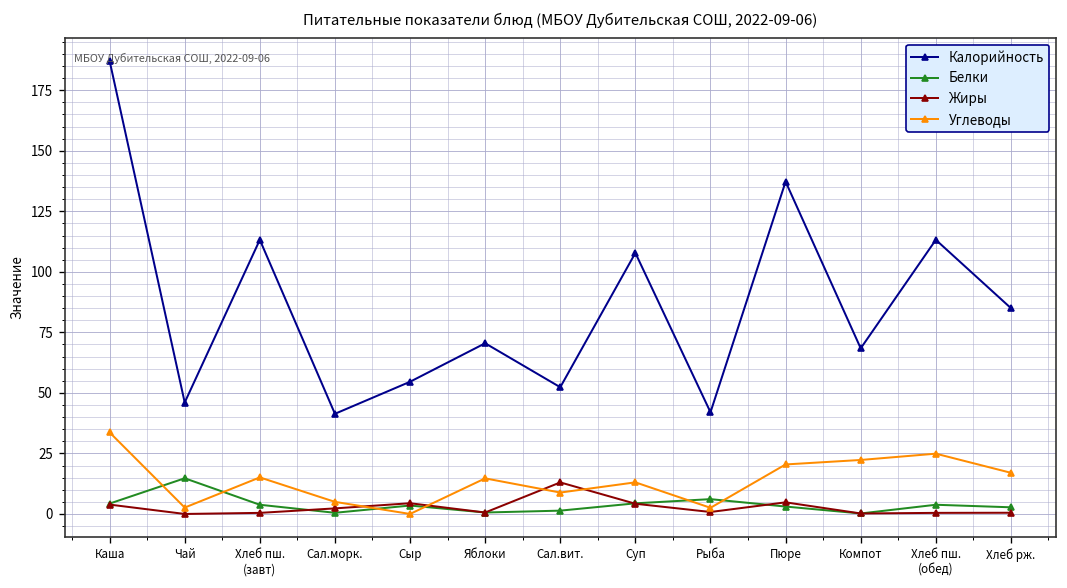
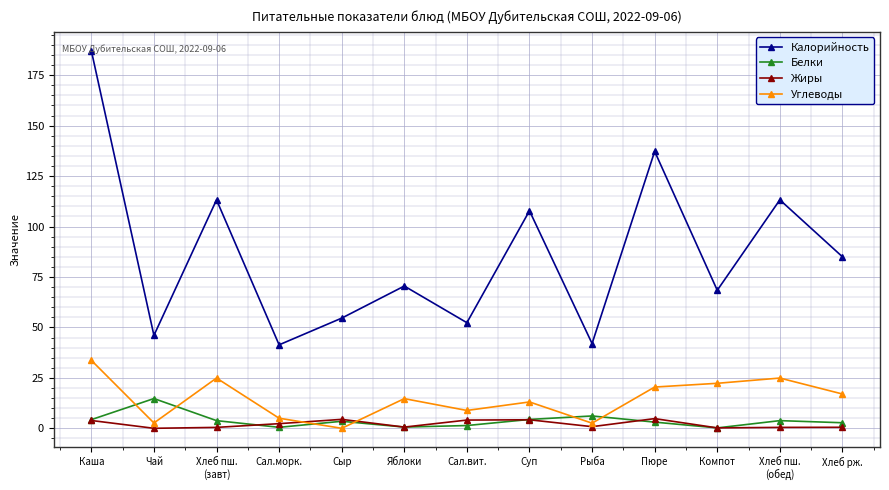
Углеводы, Хлеб пш. (завт): 15 -> 25
Жиры, Сал.вит.: 13 -> 4
